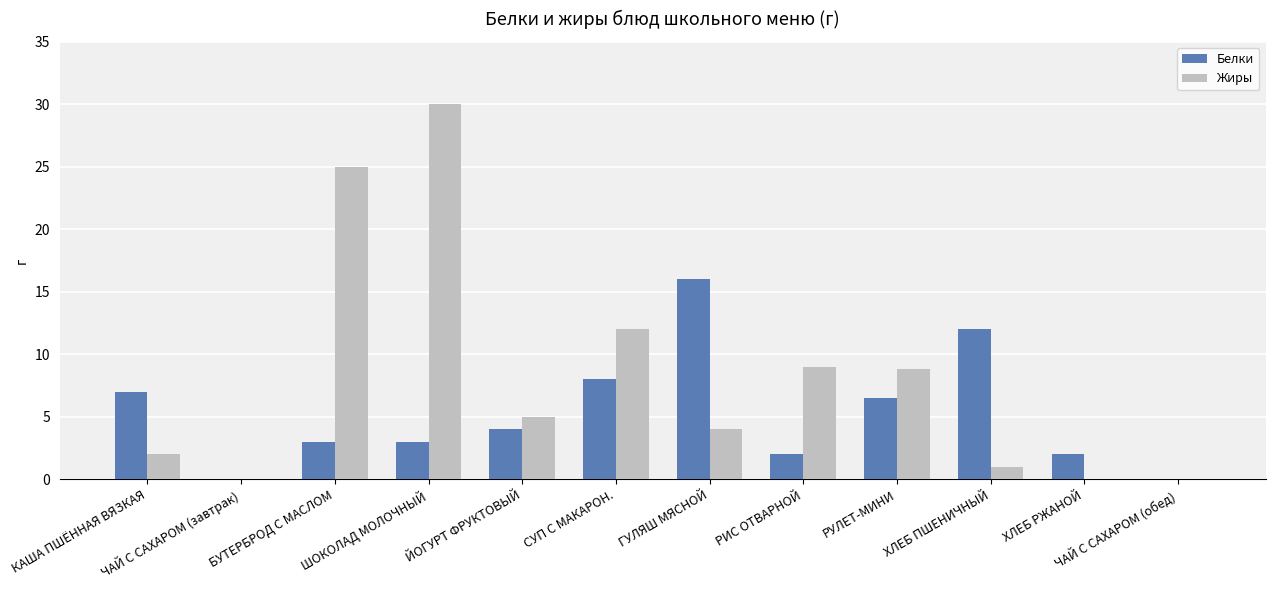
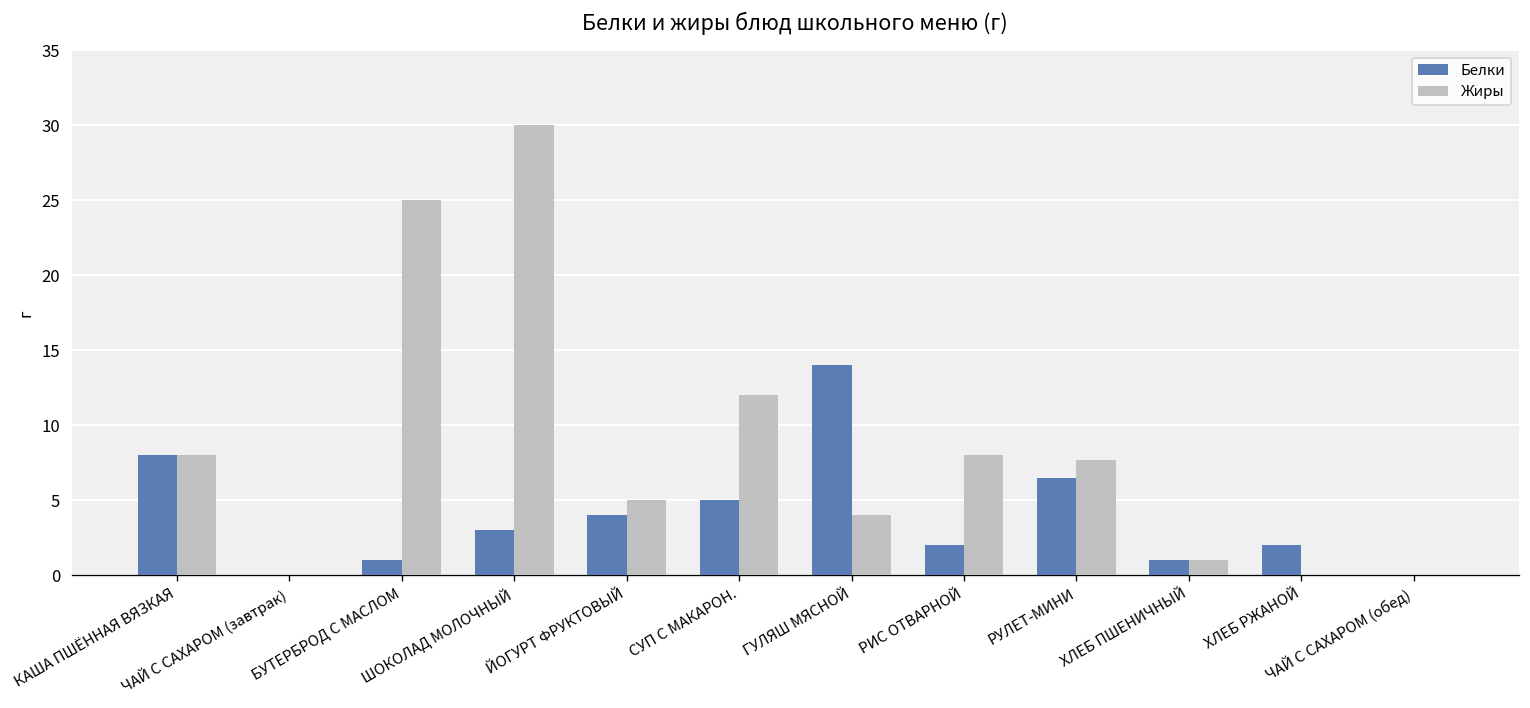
Белки, КАША ПШЁННАЯ ВЯЗКАЯ: 7 -> 8
Жиры, КАША ПШЁННАЯ ВЯЗКАЯ: 2 -> 8
Белки, БУТЕРБРОД С МАСЛОМ: 3 -> 1
Белки, СУП С МАКАРОН.: 8 -> 5
Белки, ГУЛЯШ МЯСНОЙ: 16 -> 14
Жиры, РИС ОТВАРНОЙ: 9 -> 8
Жиры, РУЛЕТ-МИНИ: 8.8 -> 7.7
Белки, ХЛЕБ ПШЕНИЧНЫЙ: 12 -> 1
